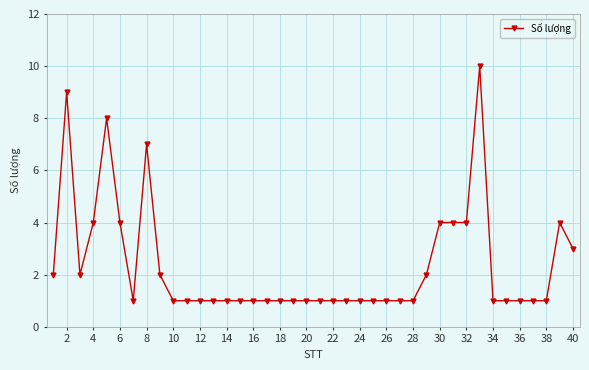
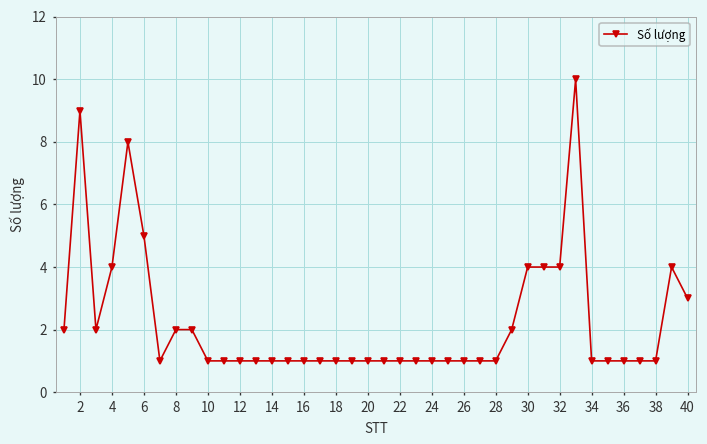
6: 4 -> 5
8: 7 -> 2
